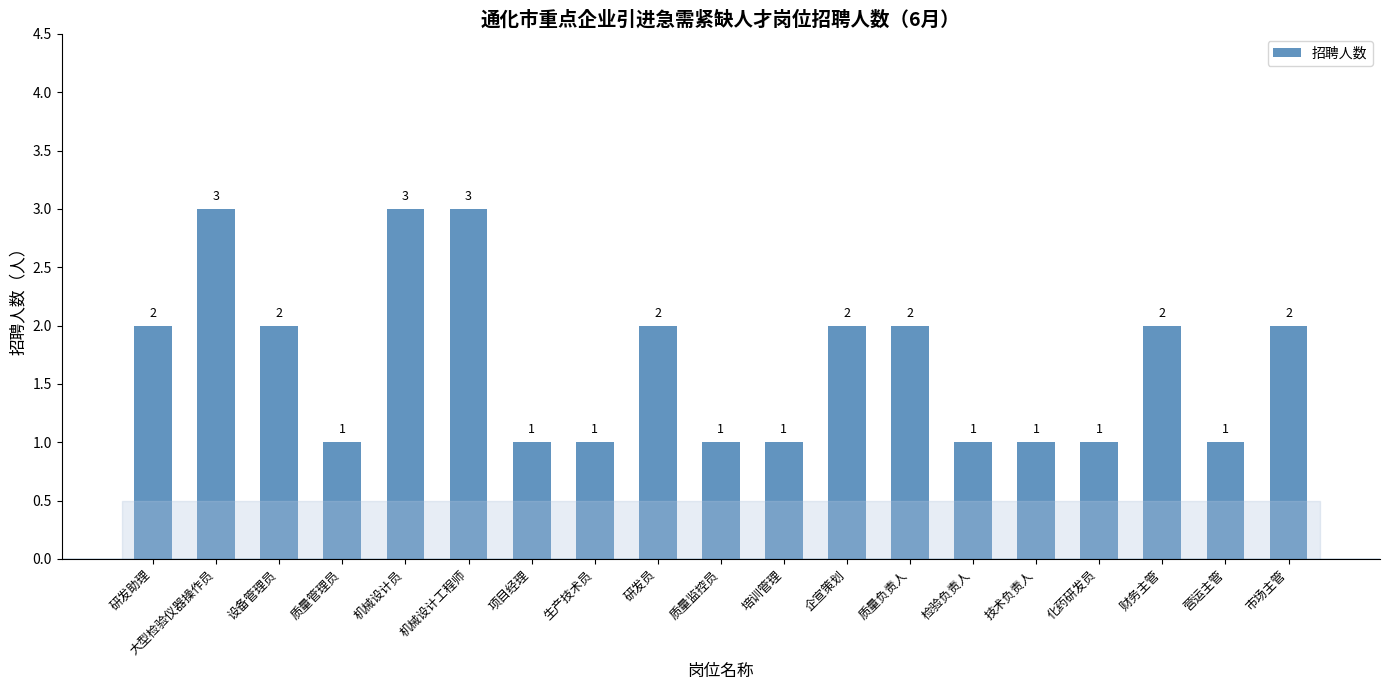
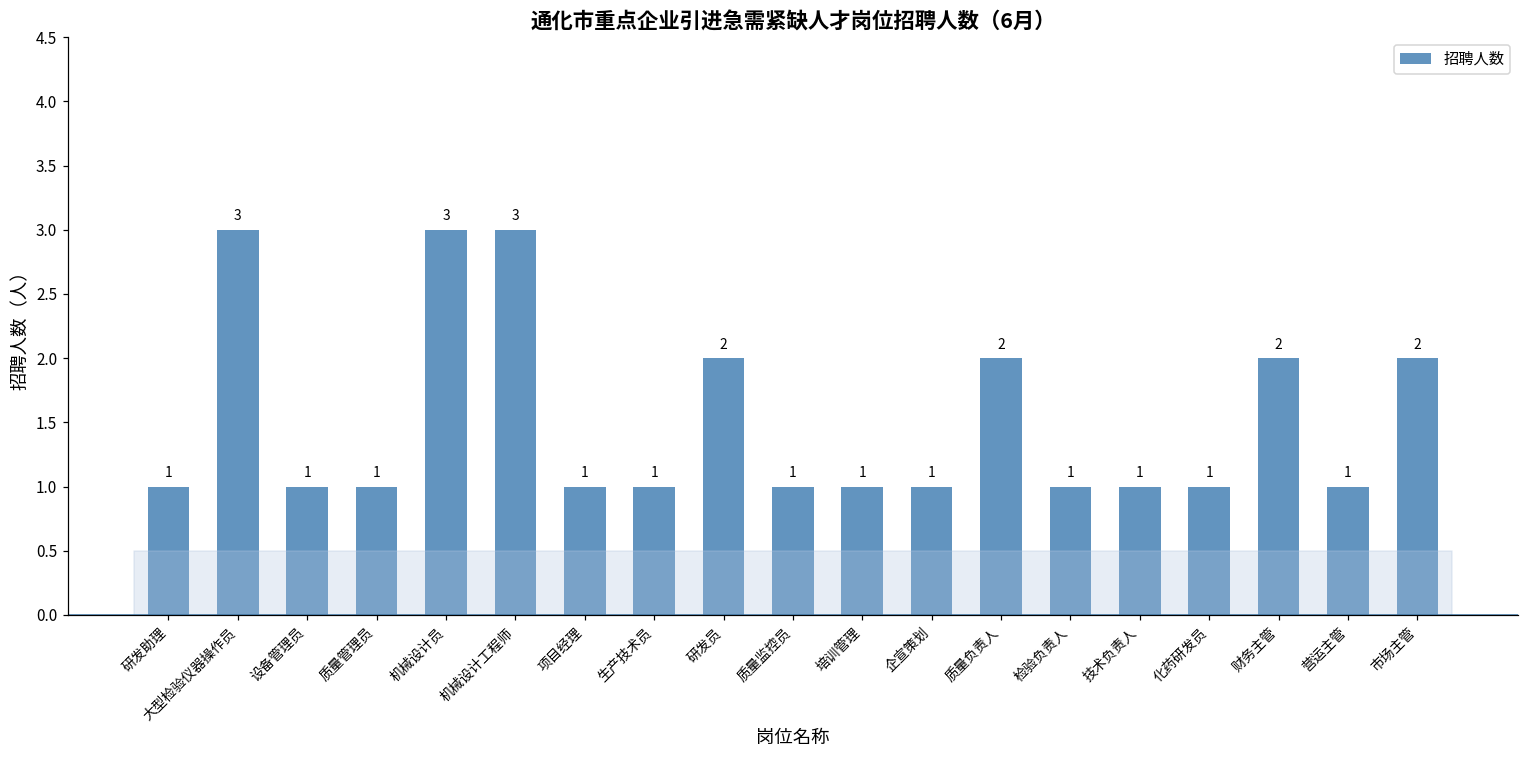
招聘人数, 研发助理: 2 -> 1
招聘人数, 设备管理员: 2 -> 1
招聘人数, 企宣策划: 2 -> 1
